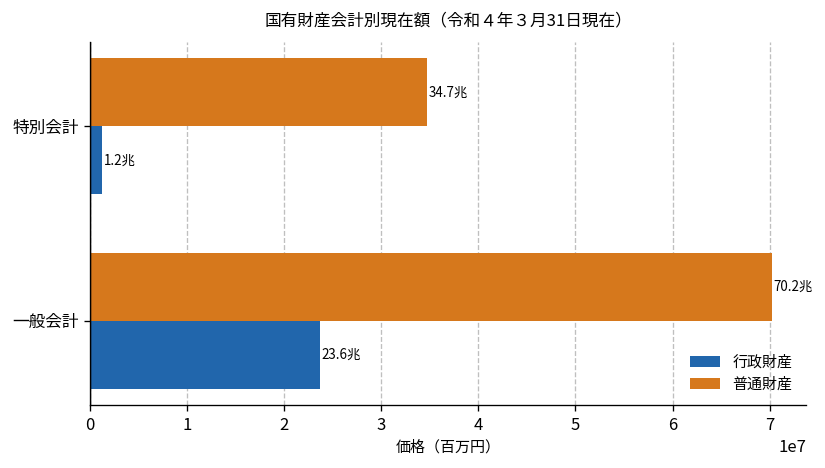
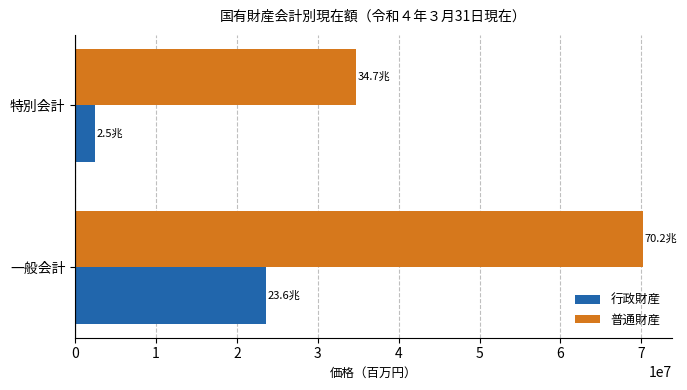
行政財産, 特別会計: 1.2兆 -> 2.5兆
